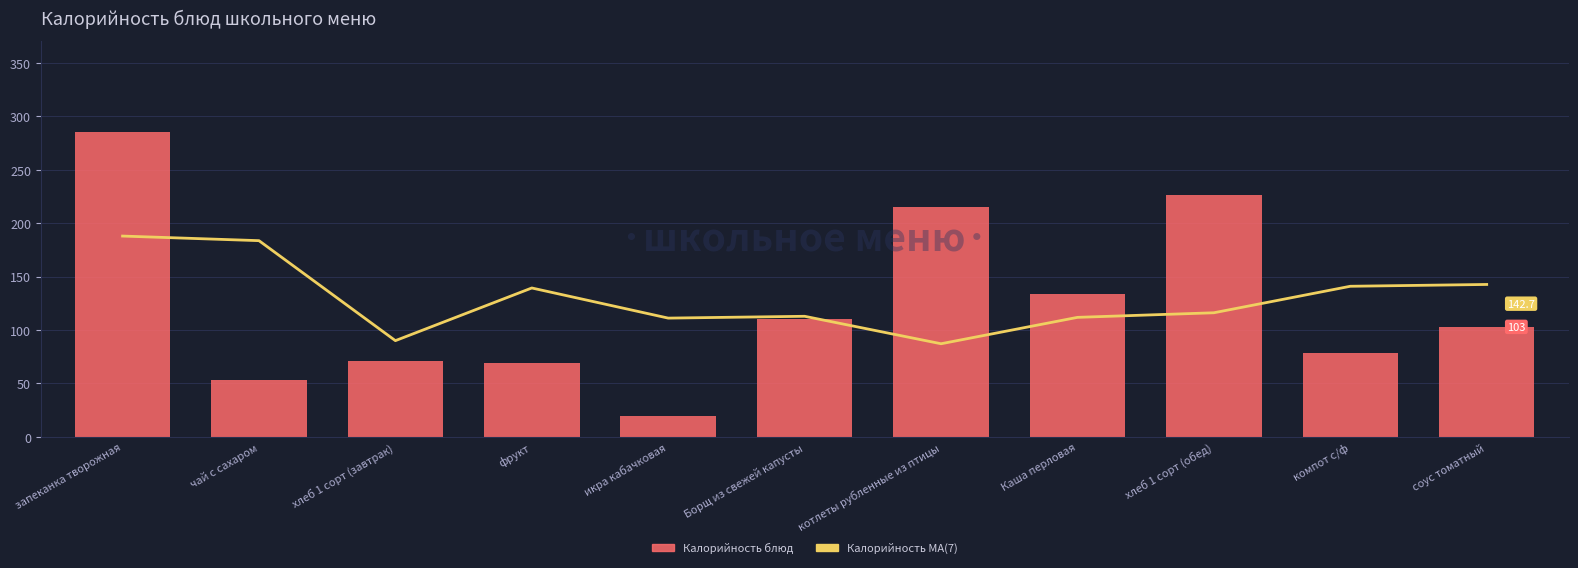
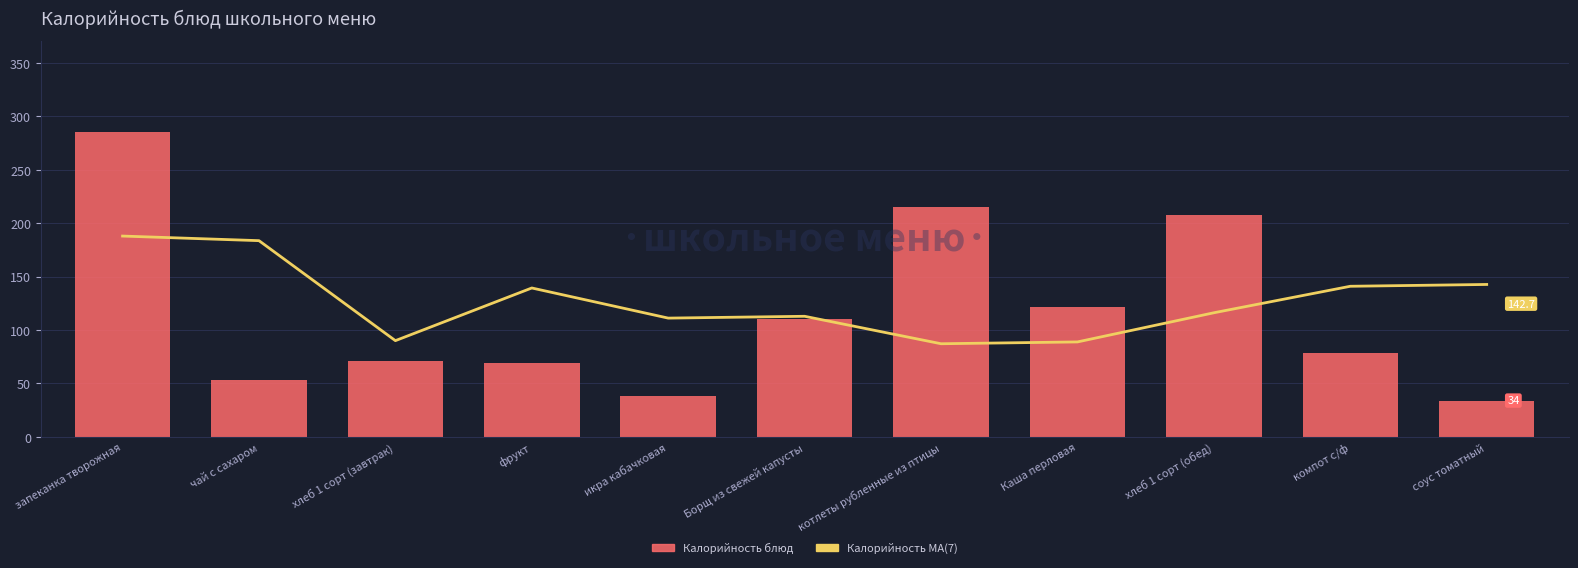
Калорийность блюд, икра кабачковая: 20 -> 38
Калорийность MA(7), Каша перловая: 112 -> 89
Калорийность блюд, Каша перловая: 134 -> 122
Калорийность блюд, хлеб 1 сорт (обед): 226 -> 208
Калорийность блюд, соус томатный: 103 -> 34
